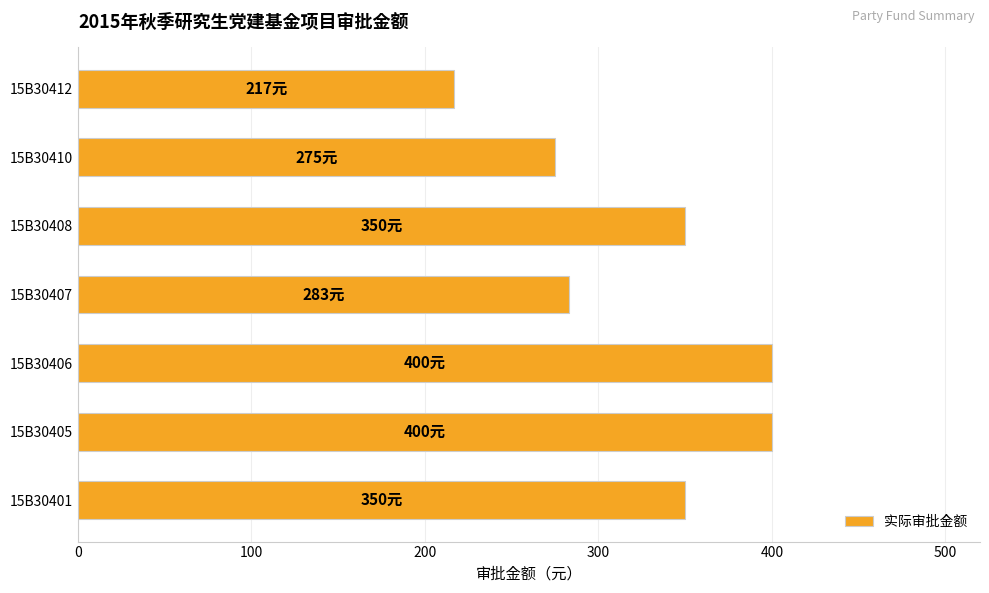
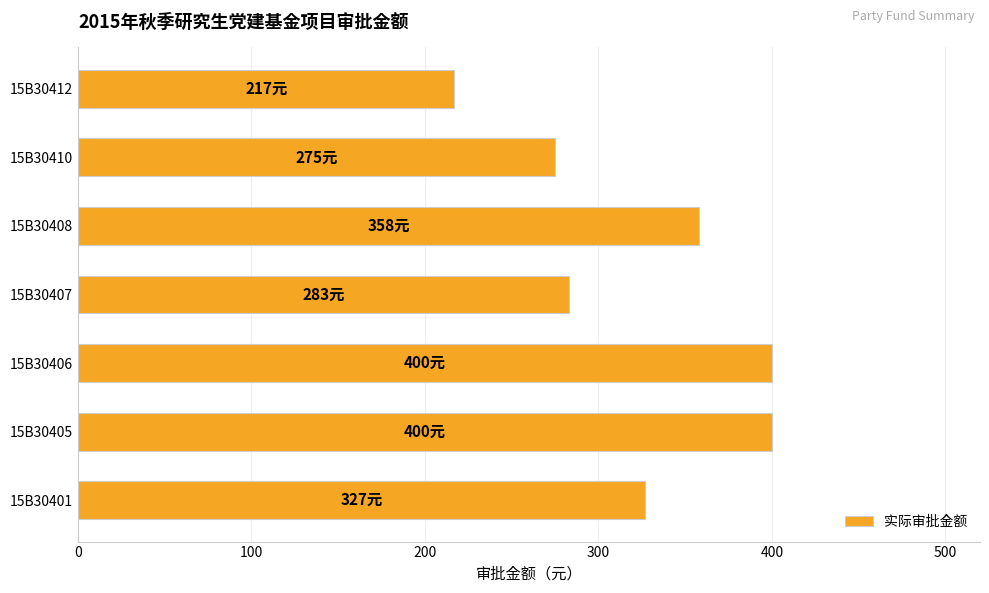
15B30408: 350元 -> 358元
15B30401: 350元 -> 327元
